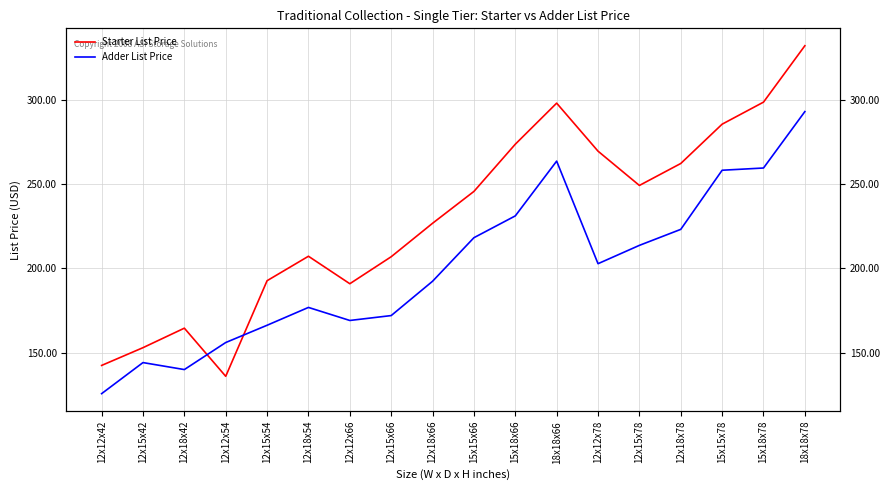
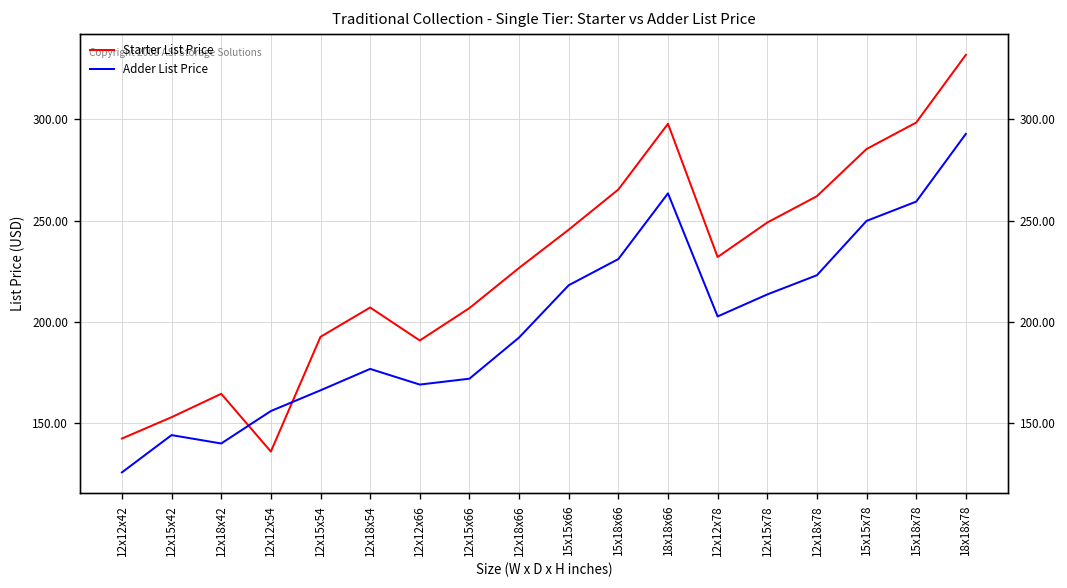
Starter List Price, 15x18x66: 274 -> 265
Starter List Price, 12x12x78: 269 -> 232
Adder List Price, 15x15x78: 258 -> 250
